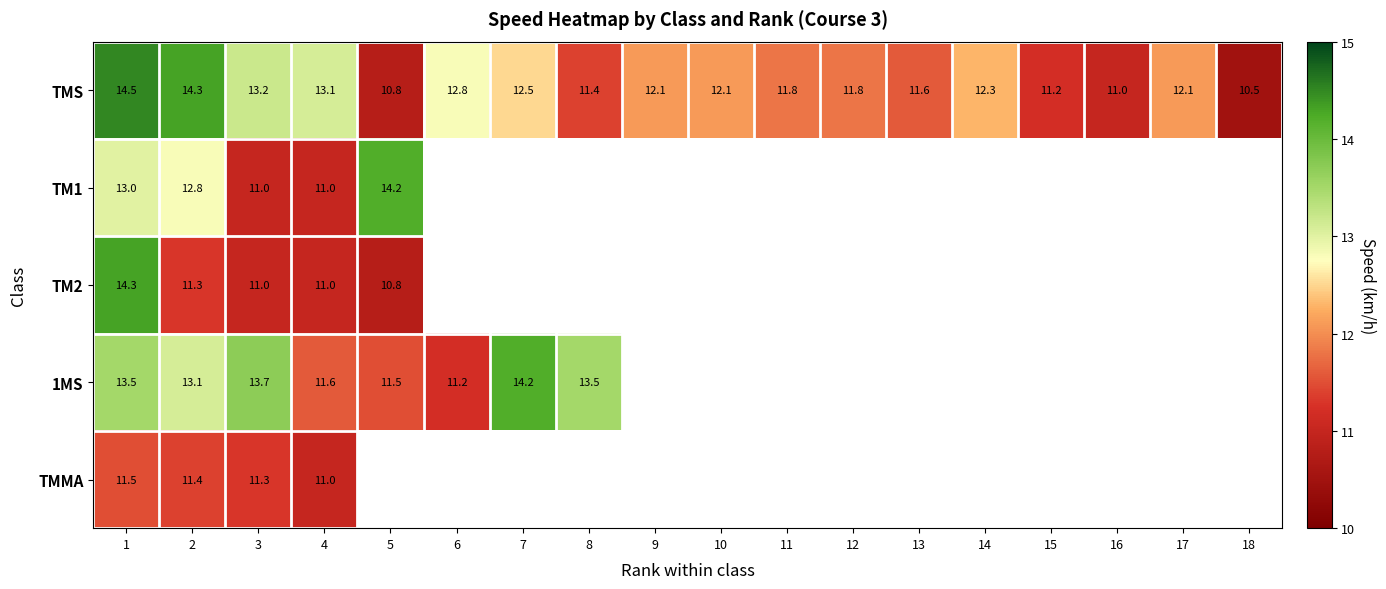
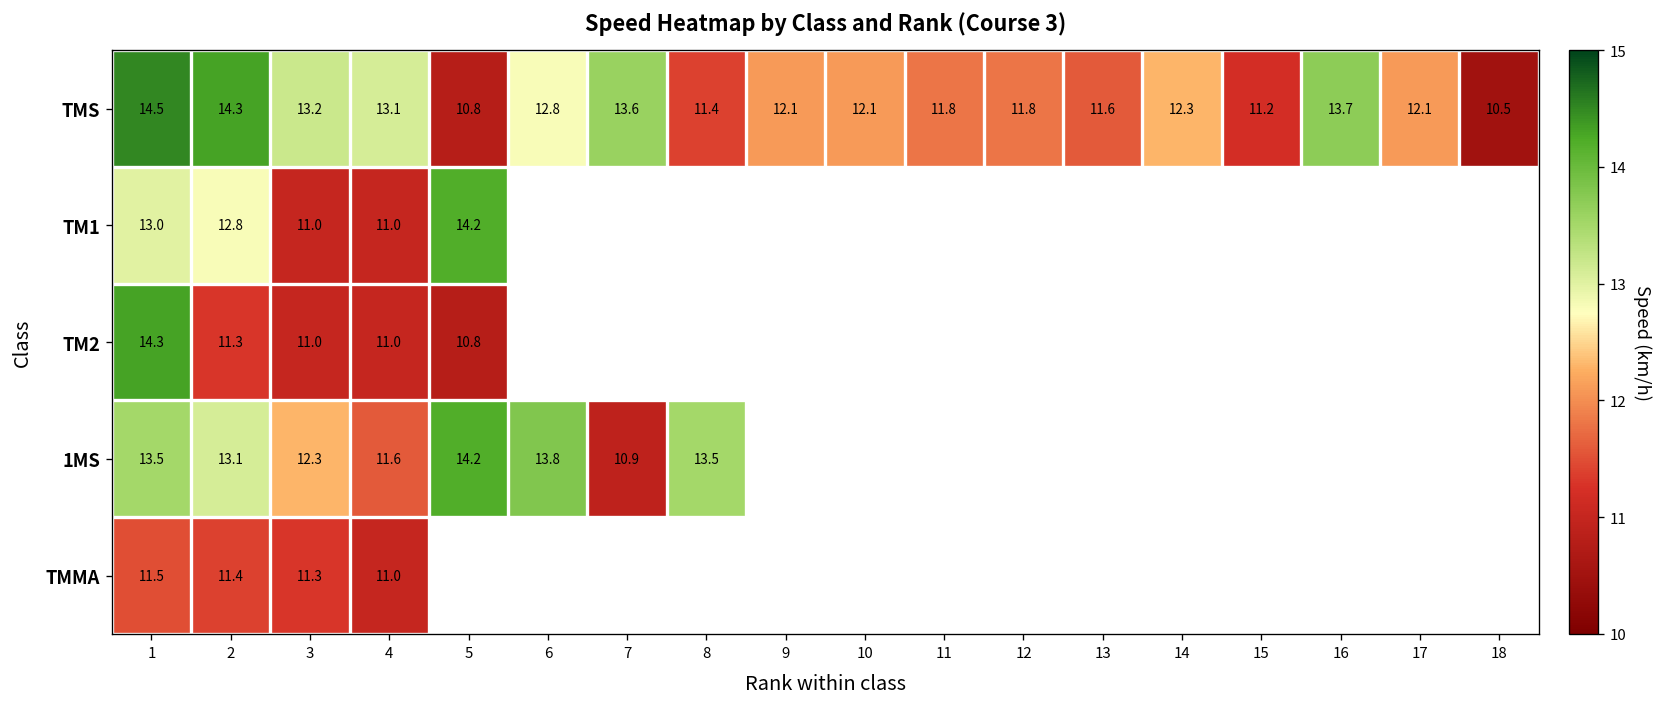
TMS, 7: 12.5 -> 13.6
TMS, 16: 11.0 -> 13.7
1MS, 3: 13.7 -> 12.3
1MS, 5: 11.5 -> 14.2
1MS, 6: 11.2 -> 13.8
1MS, 7: 14.2 -> 10.9
